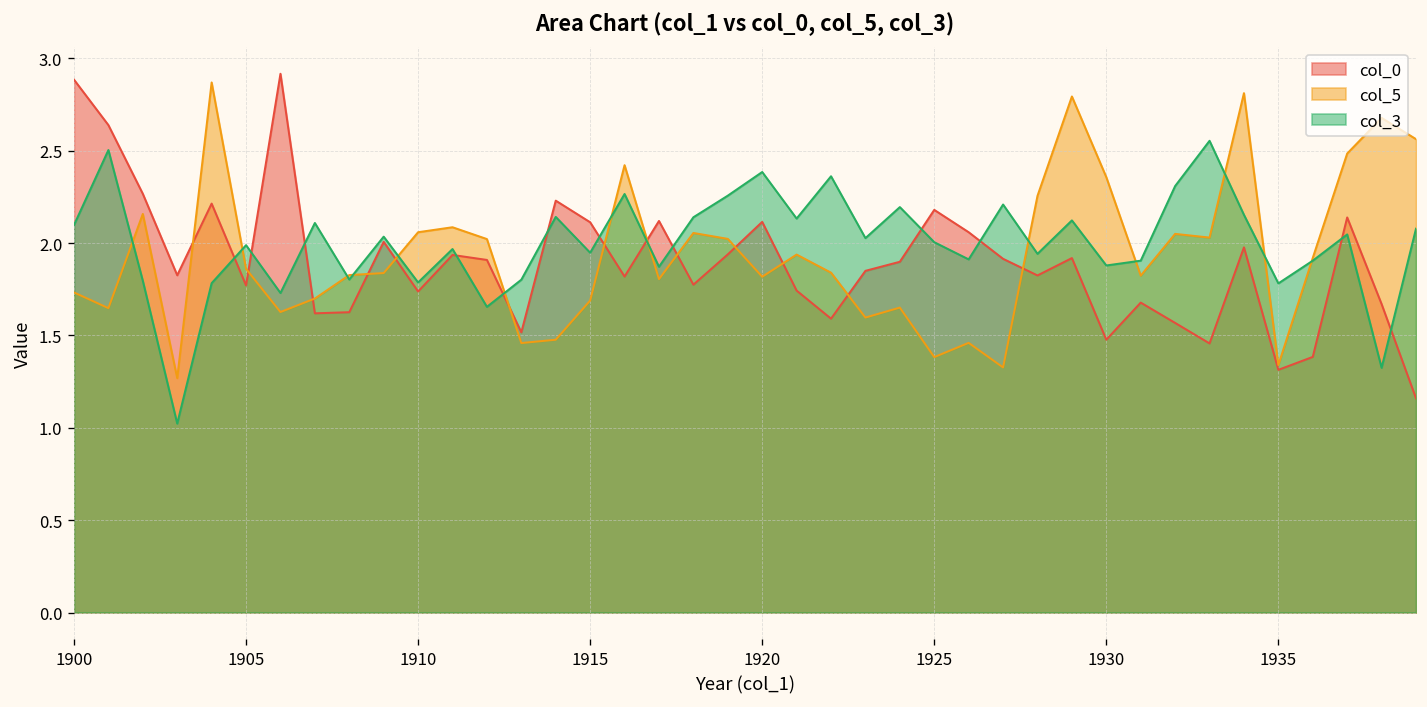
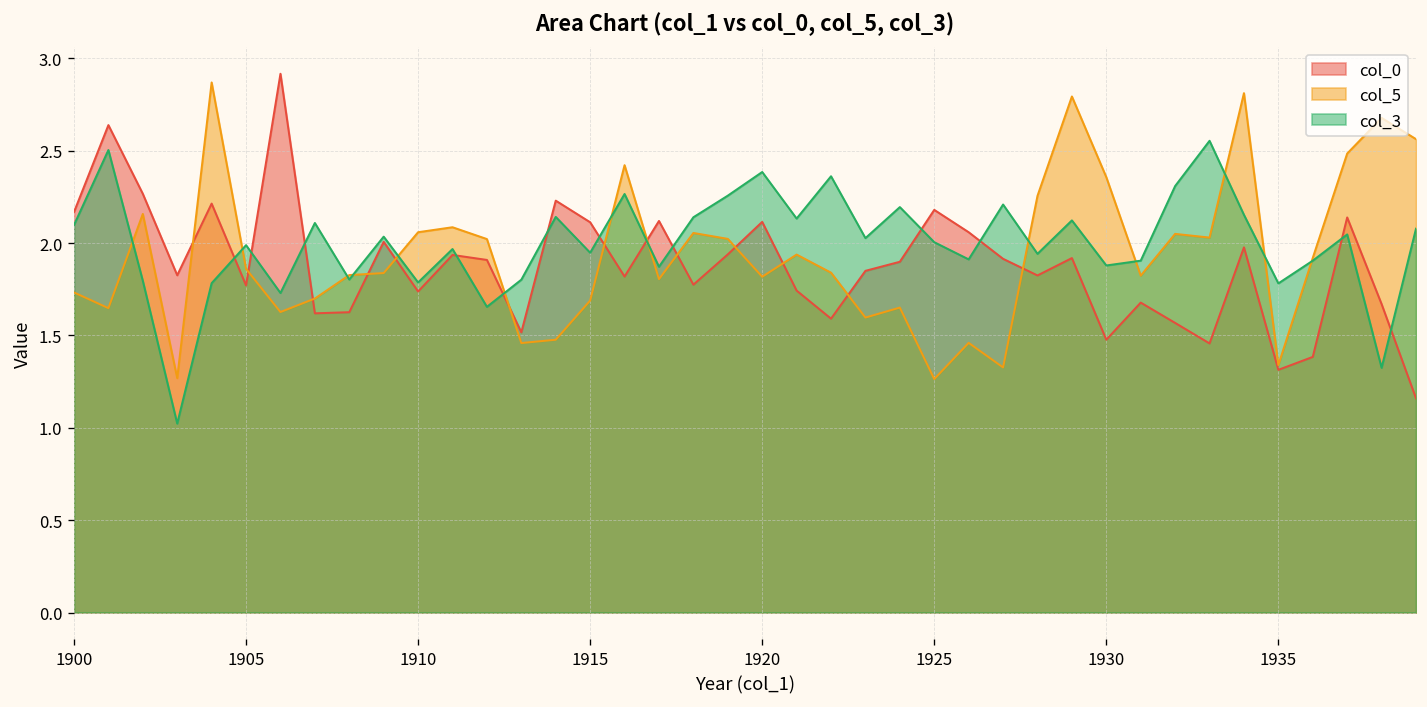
col_0, 1900: 2.89 -> 2.17
col_5, 1925: 1.38 -> 1.26
